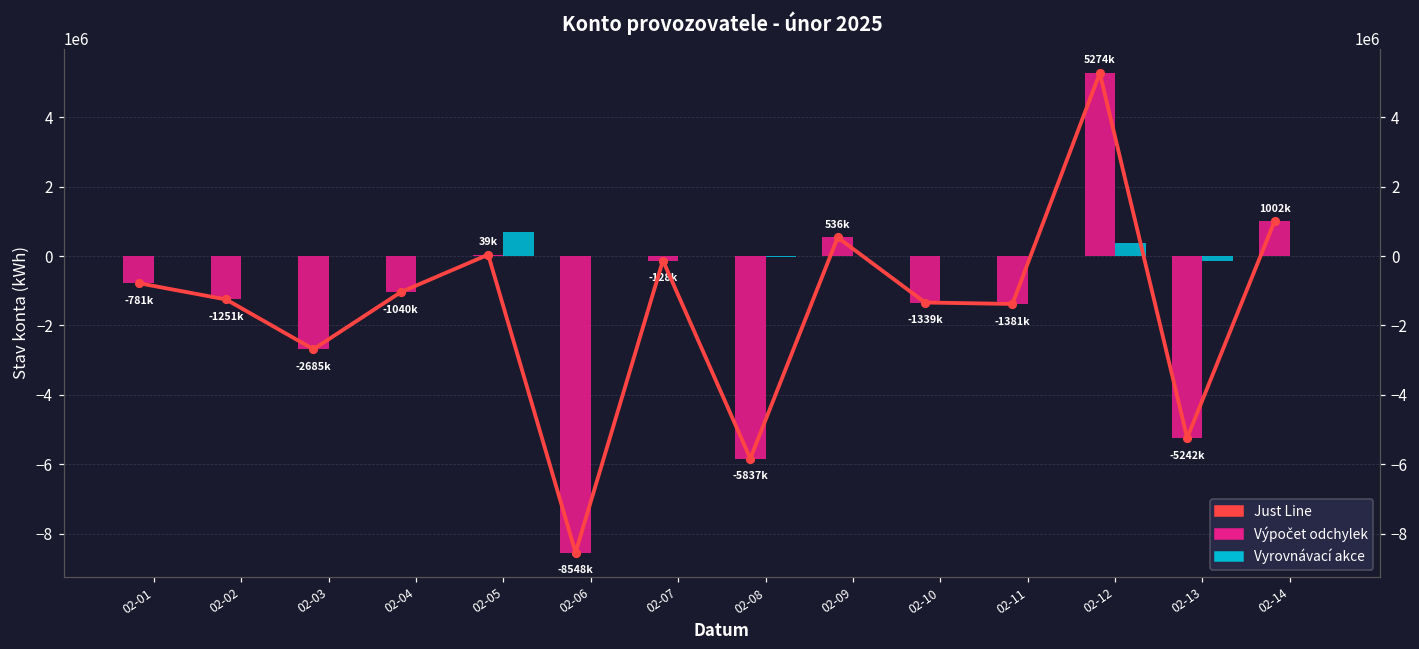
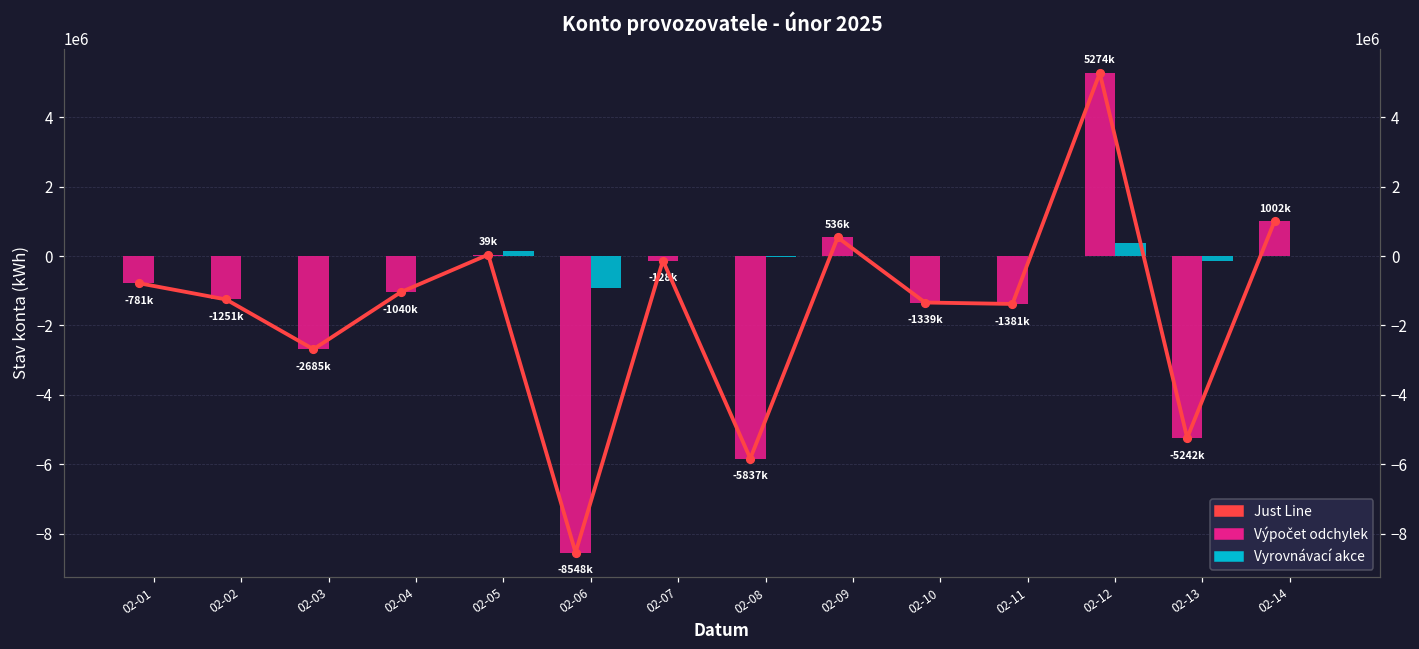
Vyrovnávací akce, 02-05: 700000 -> 100000
Vyrovnávací akce, 02-06: 0 -> -900000
